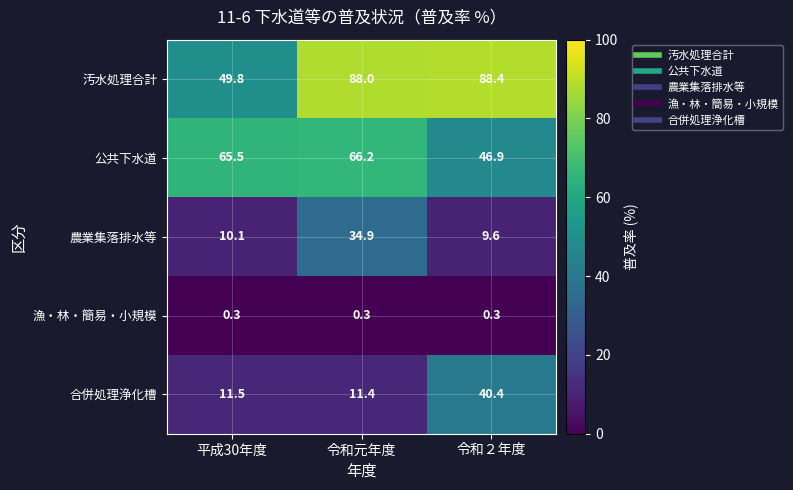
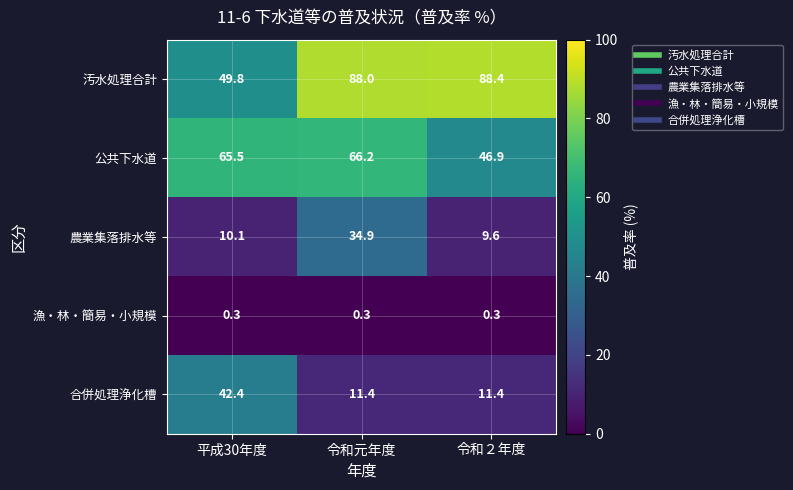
合併処理浄化槽, 平成30年度: 11.5 -> 42.4
合併処理浄化槽, 令和２年度: 40.4 -> 11.4
